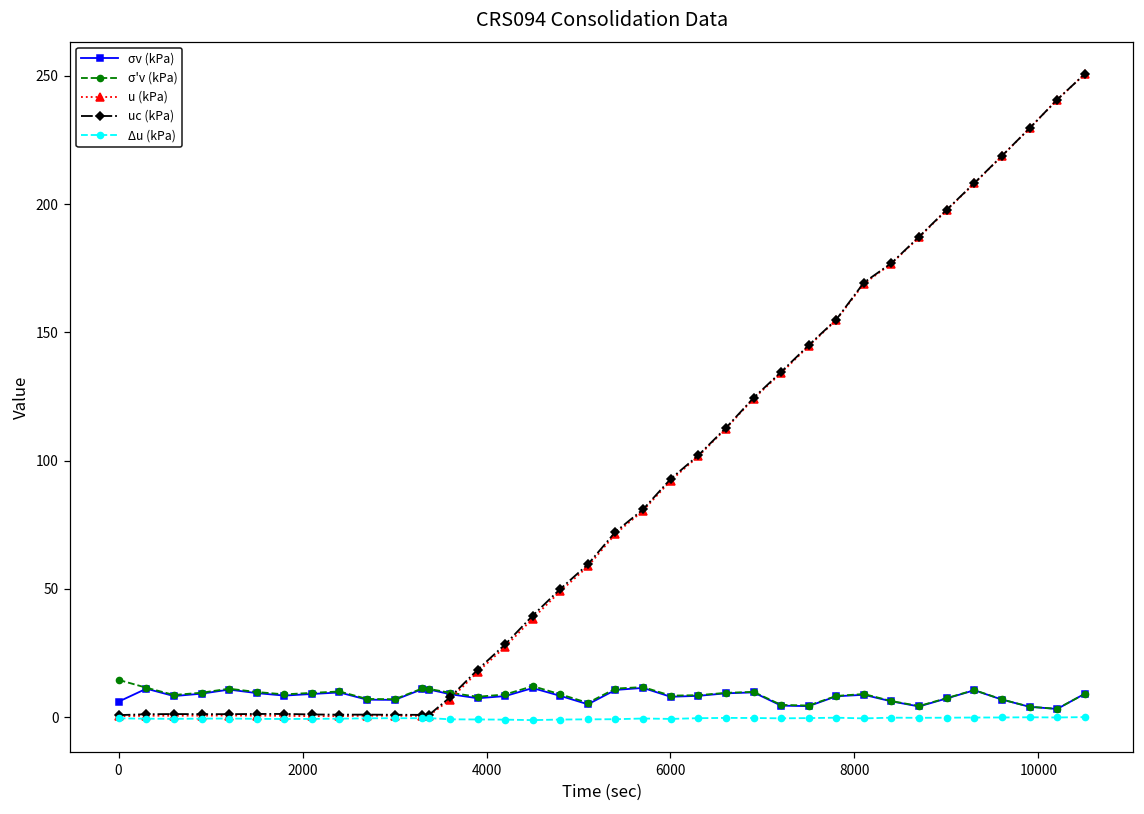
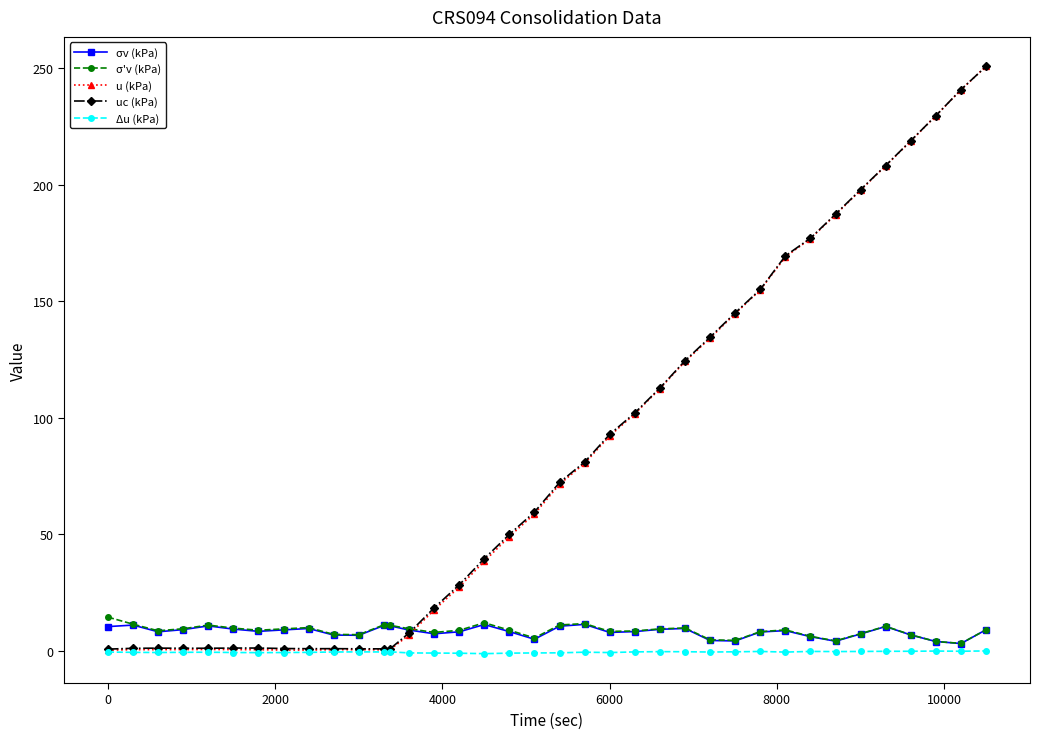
σv (kPa), 0: 6 -> 10
